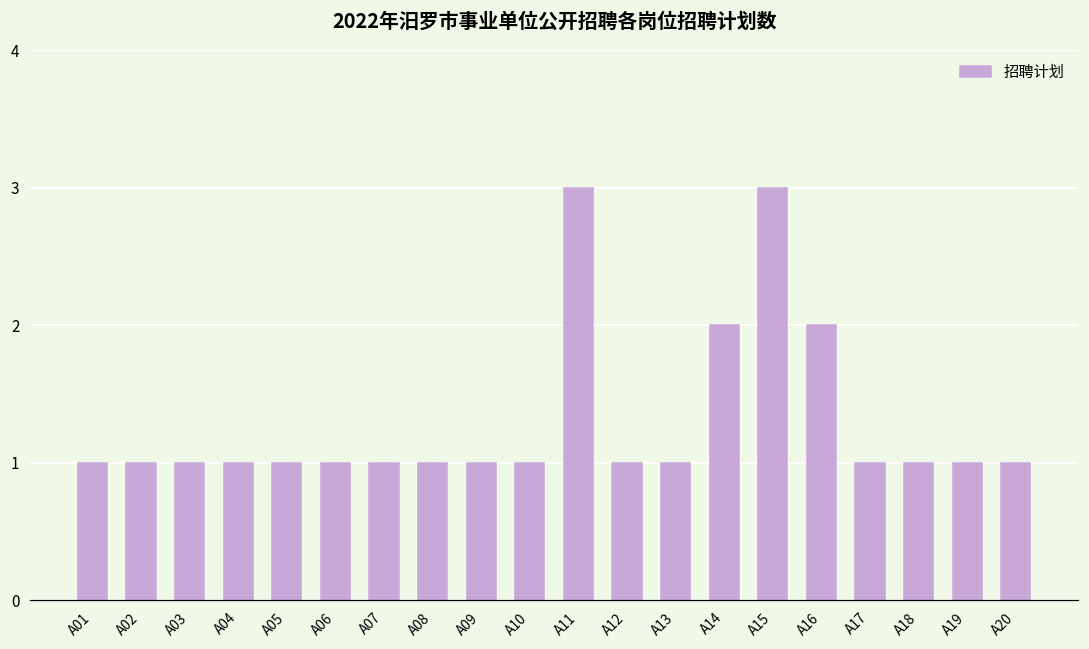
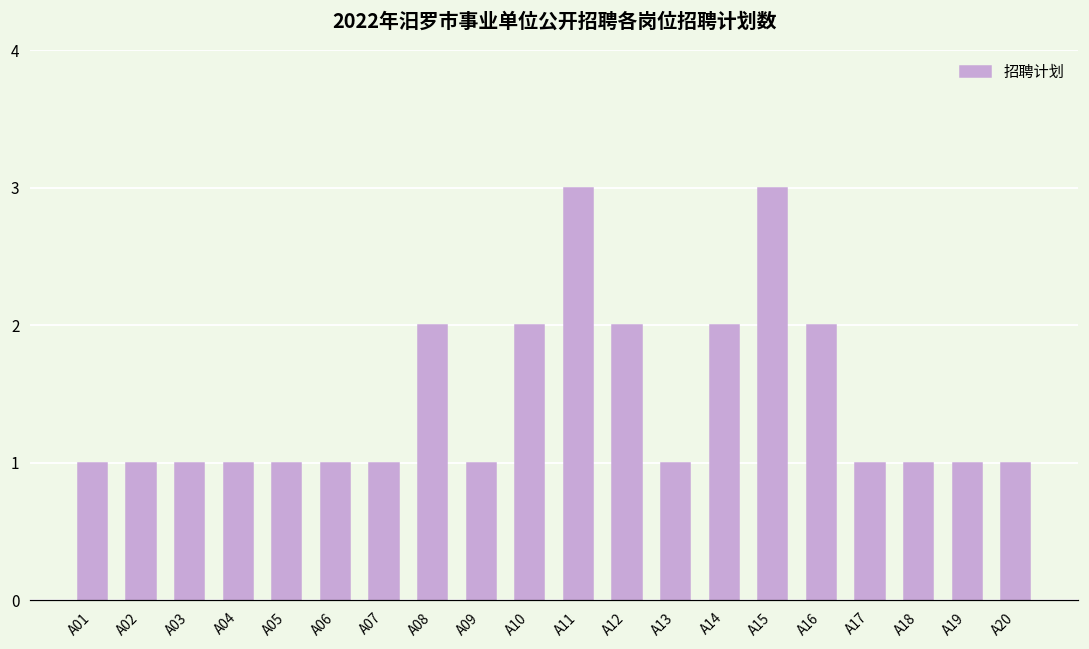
A08: 1 -> 2
A10: 1 -> 2
A12: 1 -> 2
